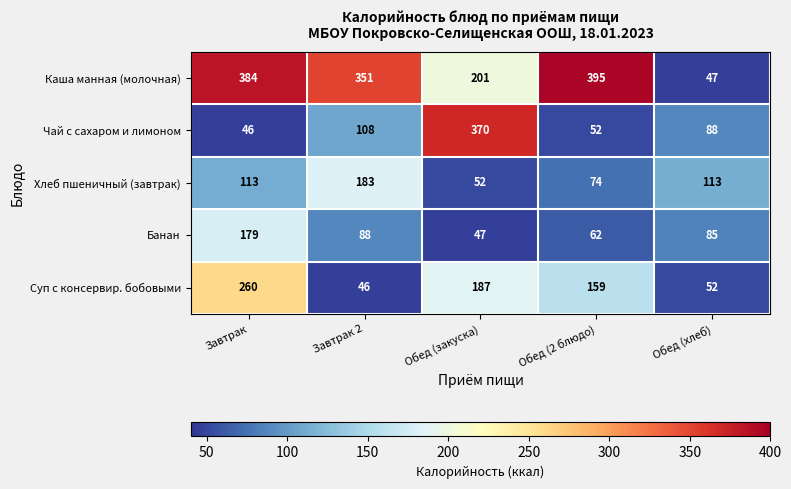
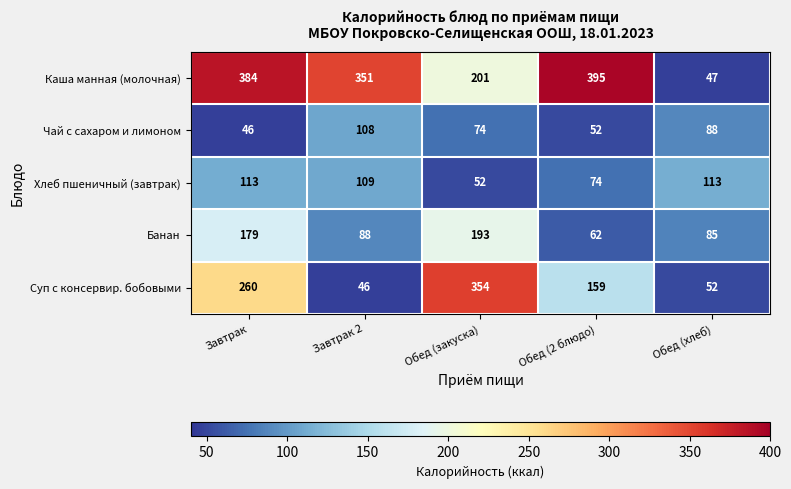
Чай с сахаром и лимоном, Обед (закуска): 370 -> 74
Хлеб пшеничный (завтрак), Завтрак 2: 183 -> 109
Банан, Обед (закуска): 47 -> 193
Суп с консервир. бобовыми, Обед (закуска): 187 -> 354
